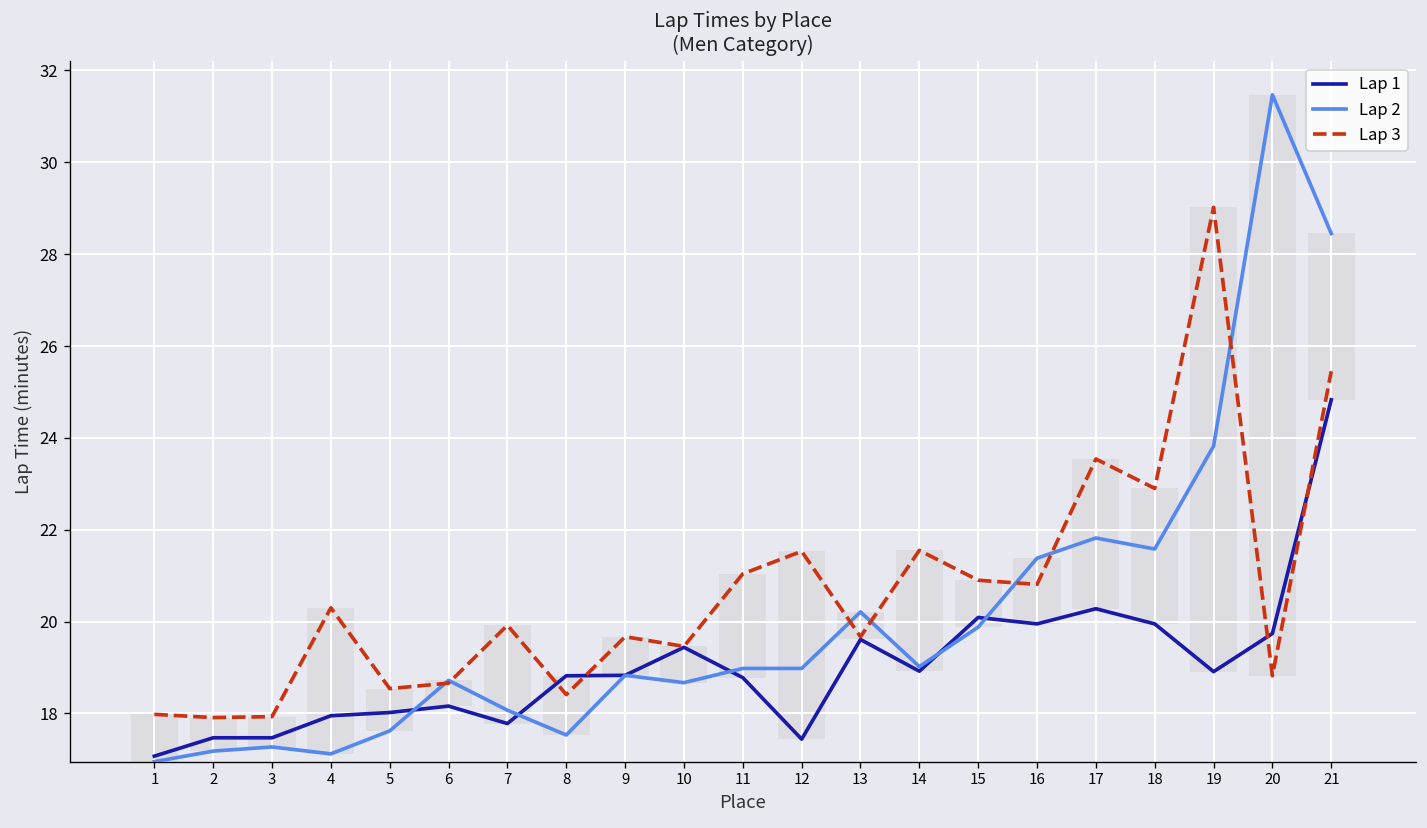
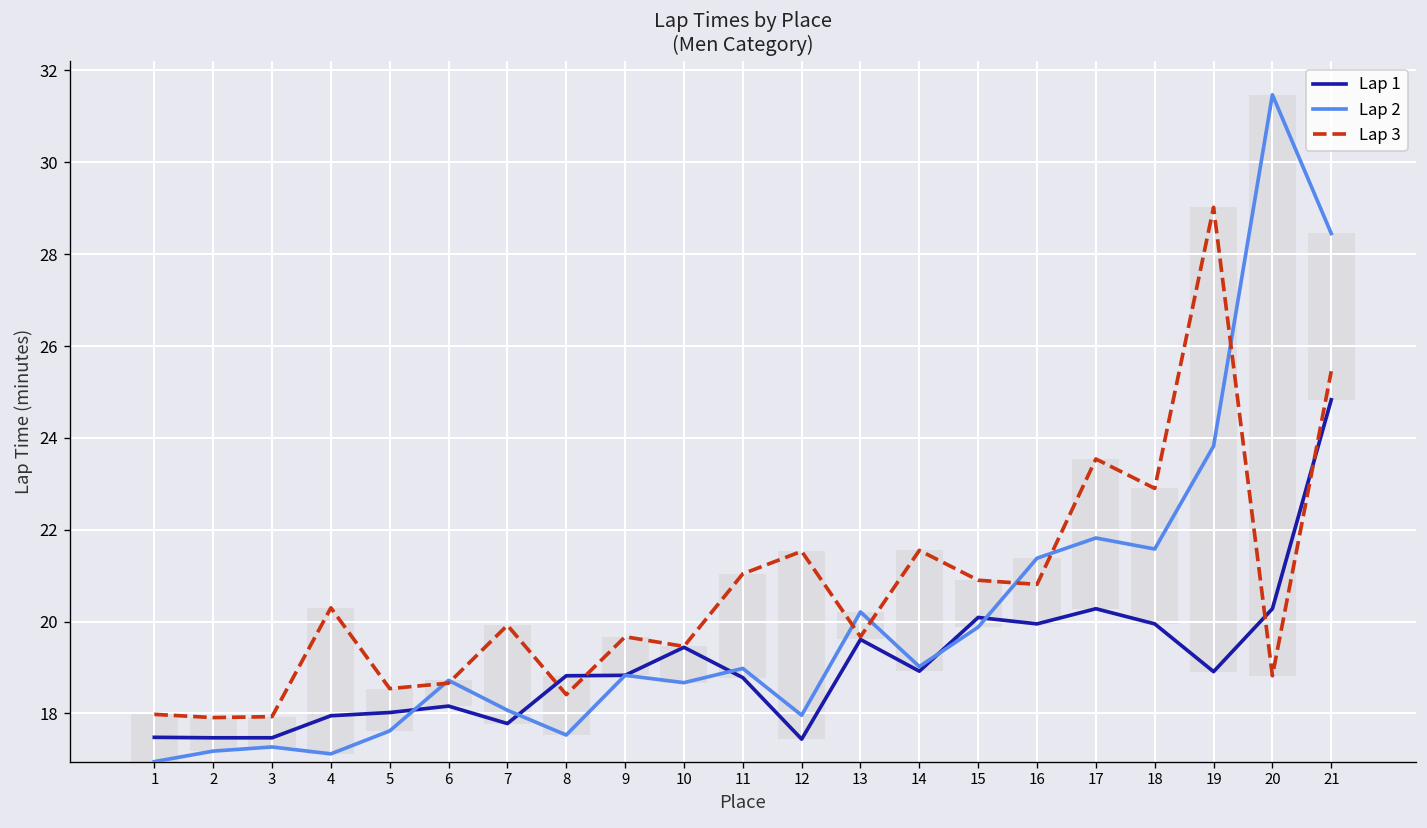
Lap 1, 1: 17.1 -> 17.5
Lap 2, 12: 19.0 -> 18.0
Lap 1, 20: 19.7 -> 20.3
